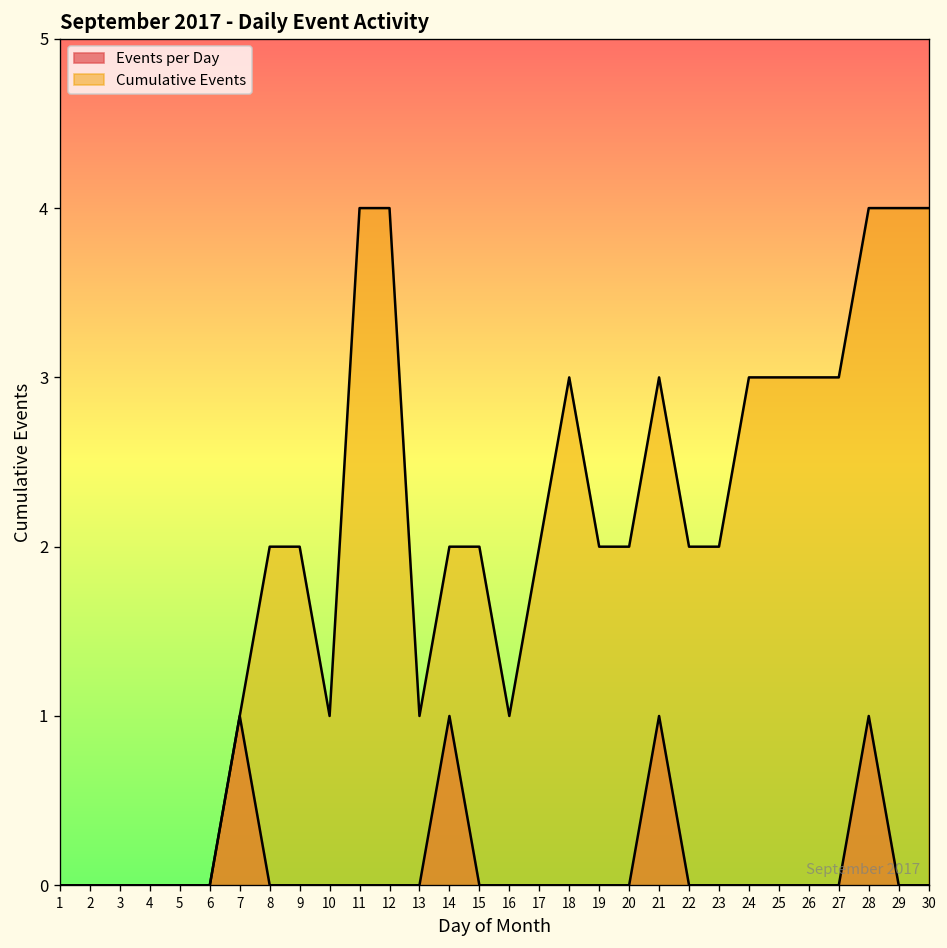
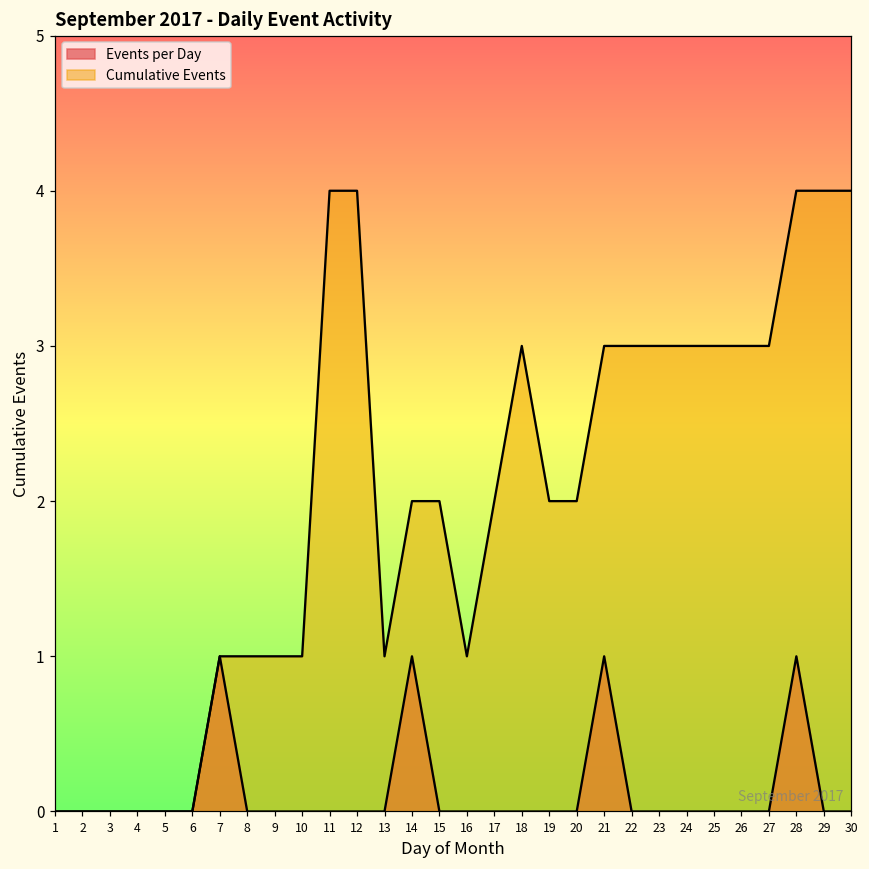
Cumulative Events, 8: 2 -> 1
Cumulative Events, 9: 2 -> 1
Cumulative Events, 22: 2 -> 3
Cumulative Events, 23: 2 -> 3
